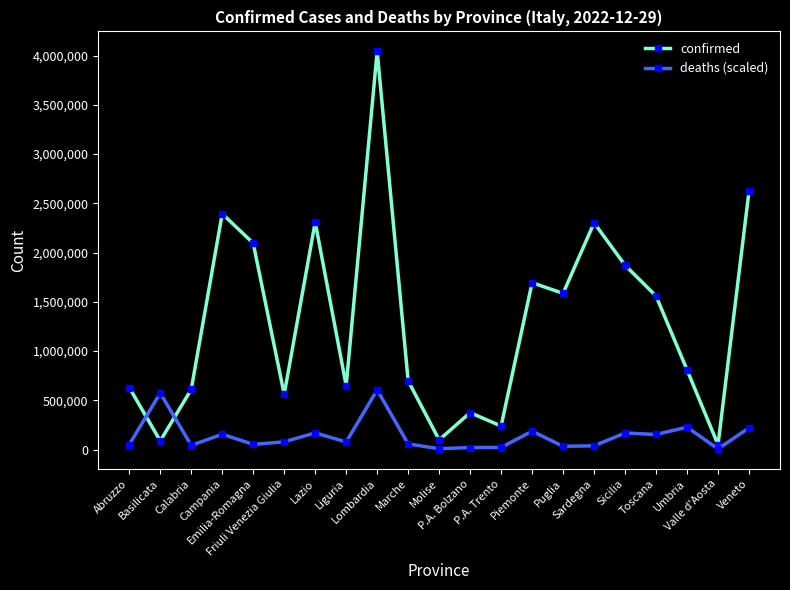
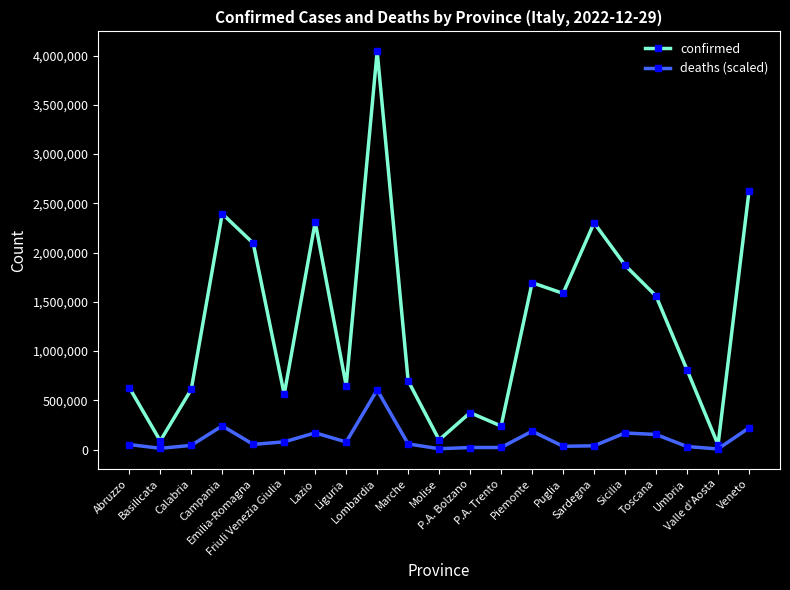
deaths (scaled), Basilicata: 600,000 -> 0
deaths (scaled), Campania: 160,000 -> 240,000
deaths (scaled), Umbria: 200,000 -> 0
